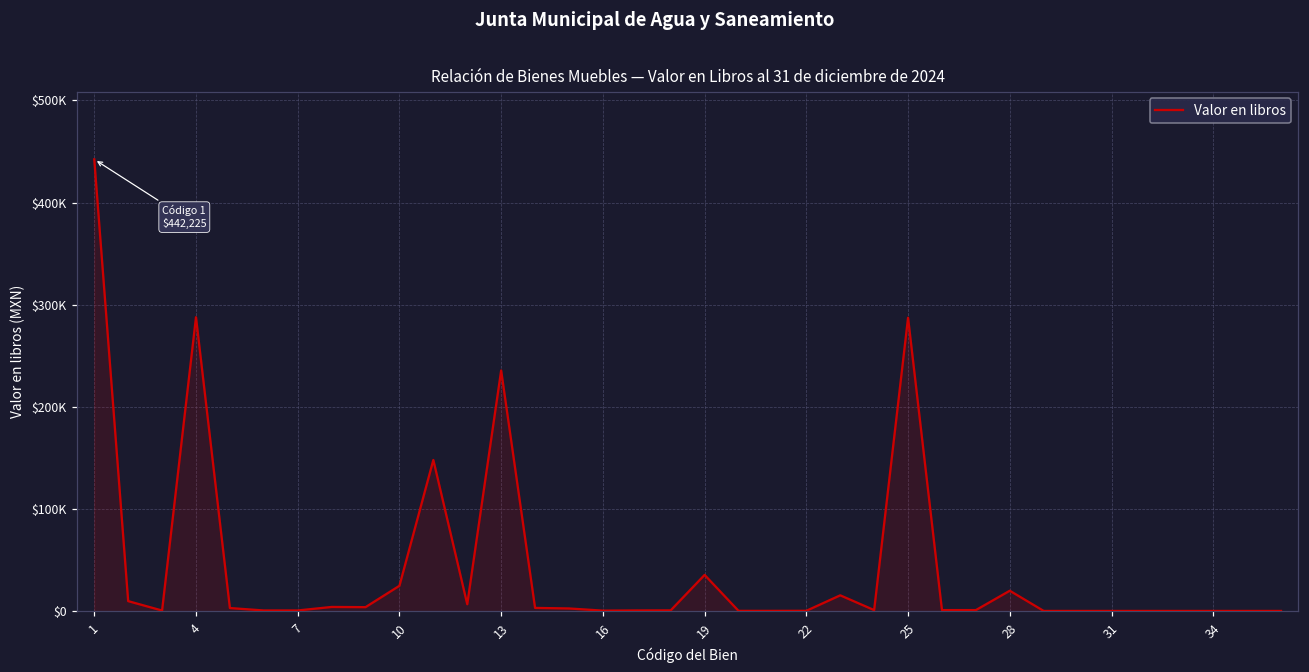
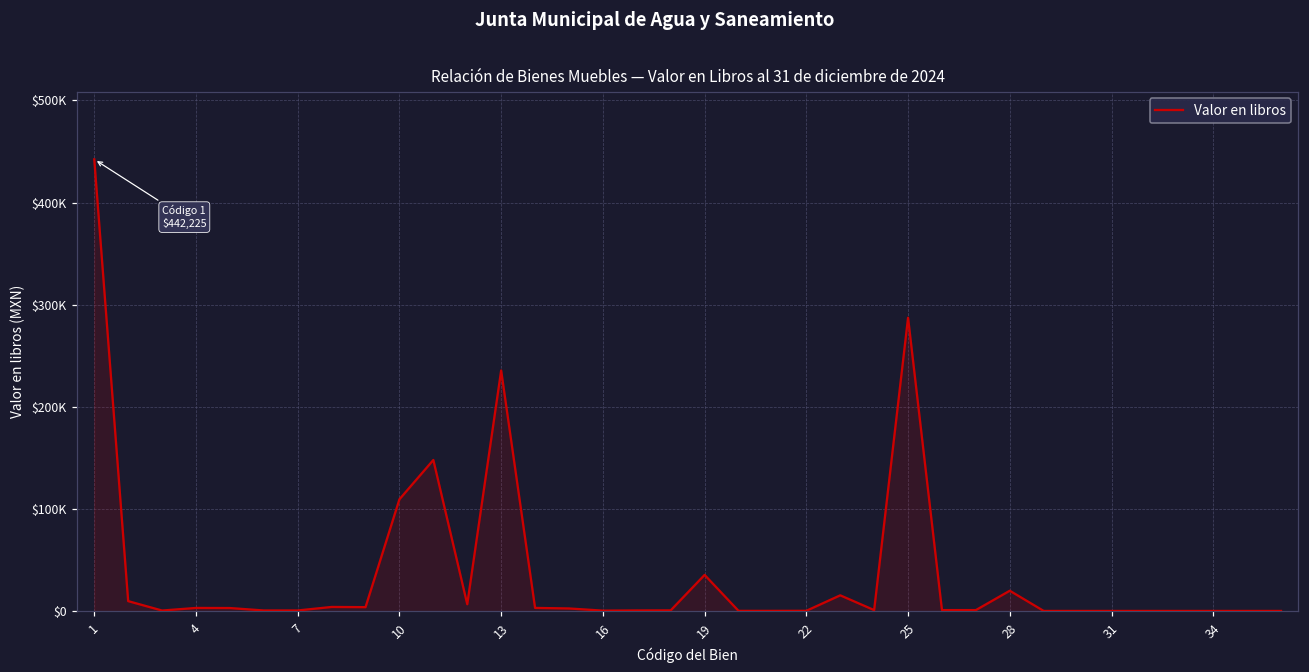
4: $290000 -> $0
10: $30000 -> $110000
